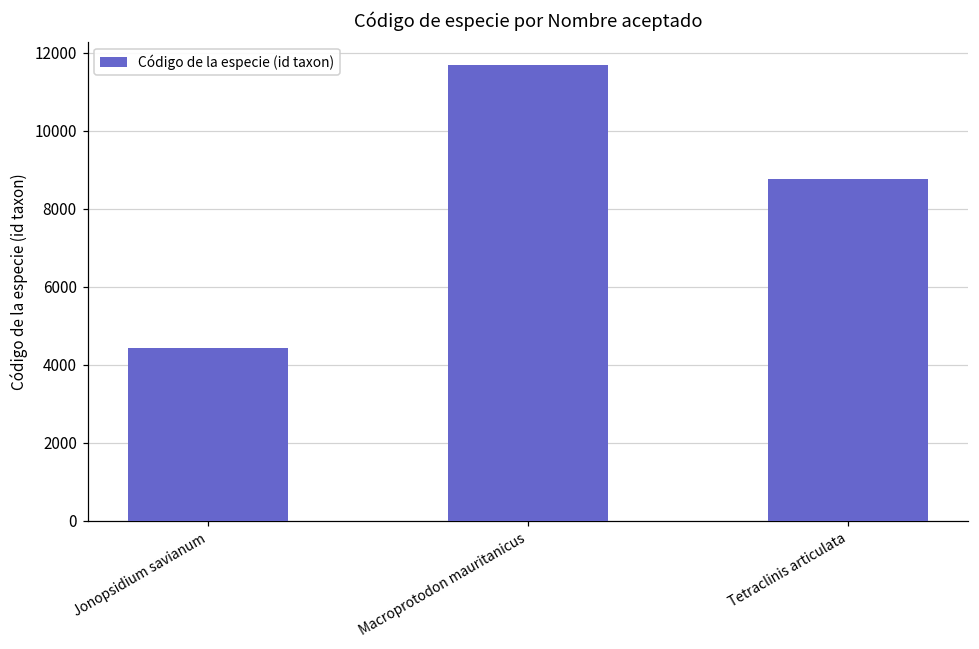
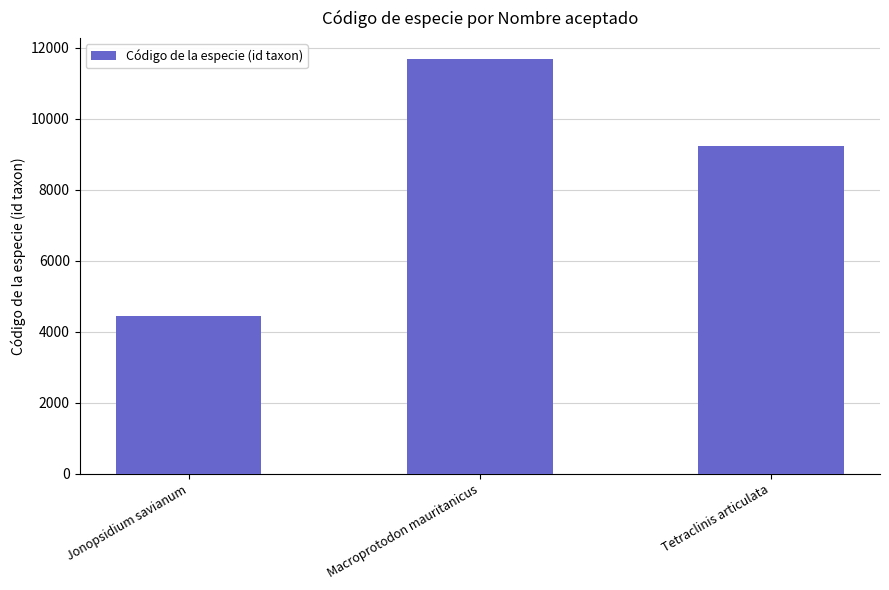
Tetraclinis articulata: 8800 -> 9200
